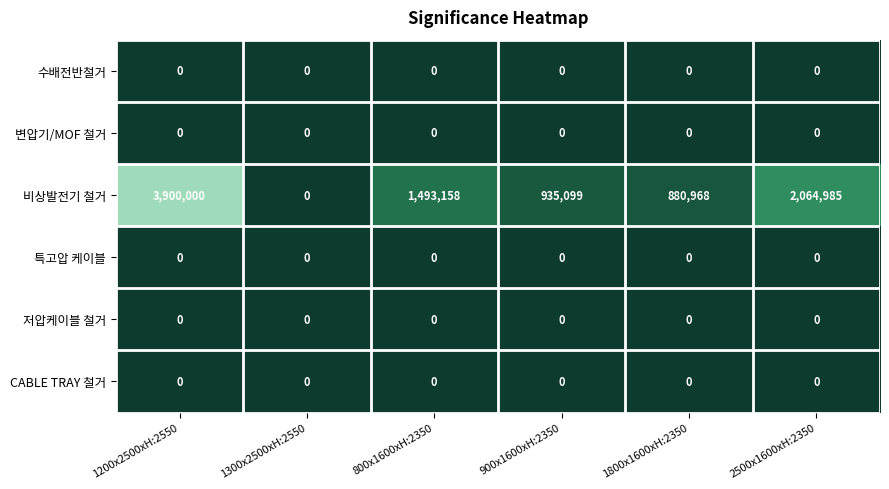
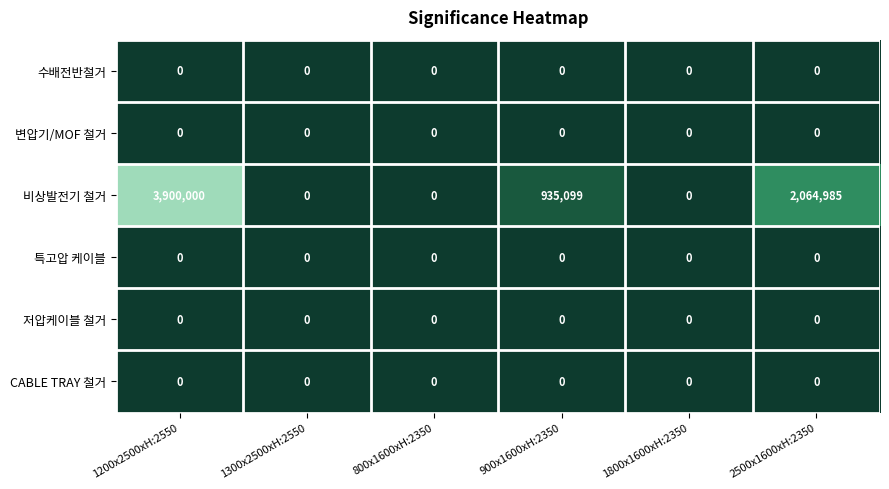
비상발전기 철거, 800x1600xH:2350: 1,493,158 -> 0
비상발전기 철거, 1800x1600xH:2350: 880,968 -> 0
